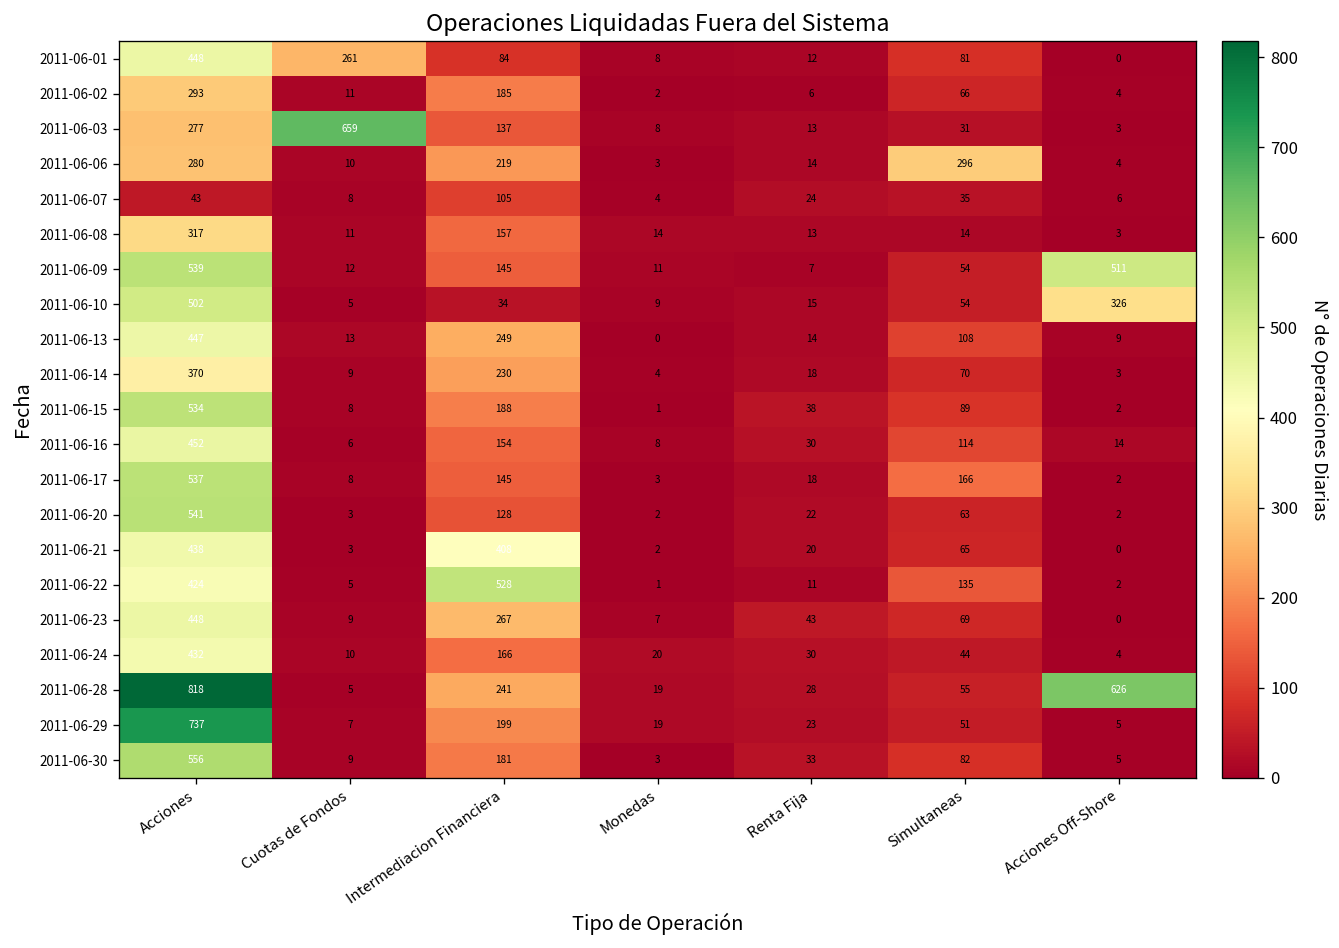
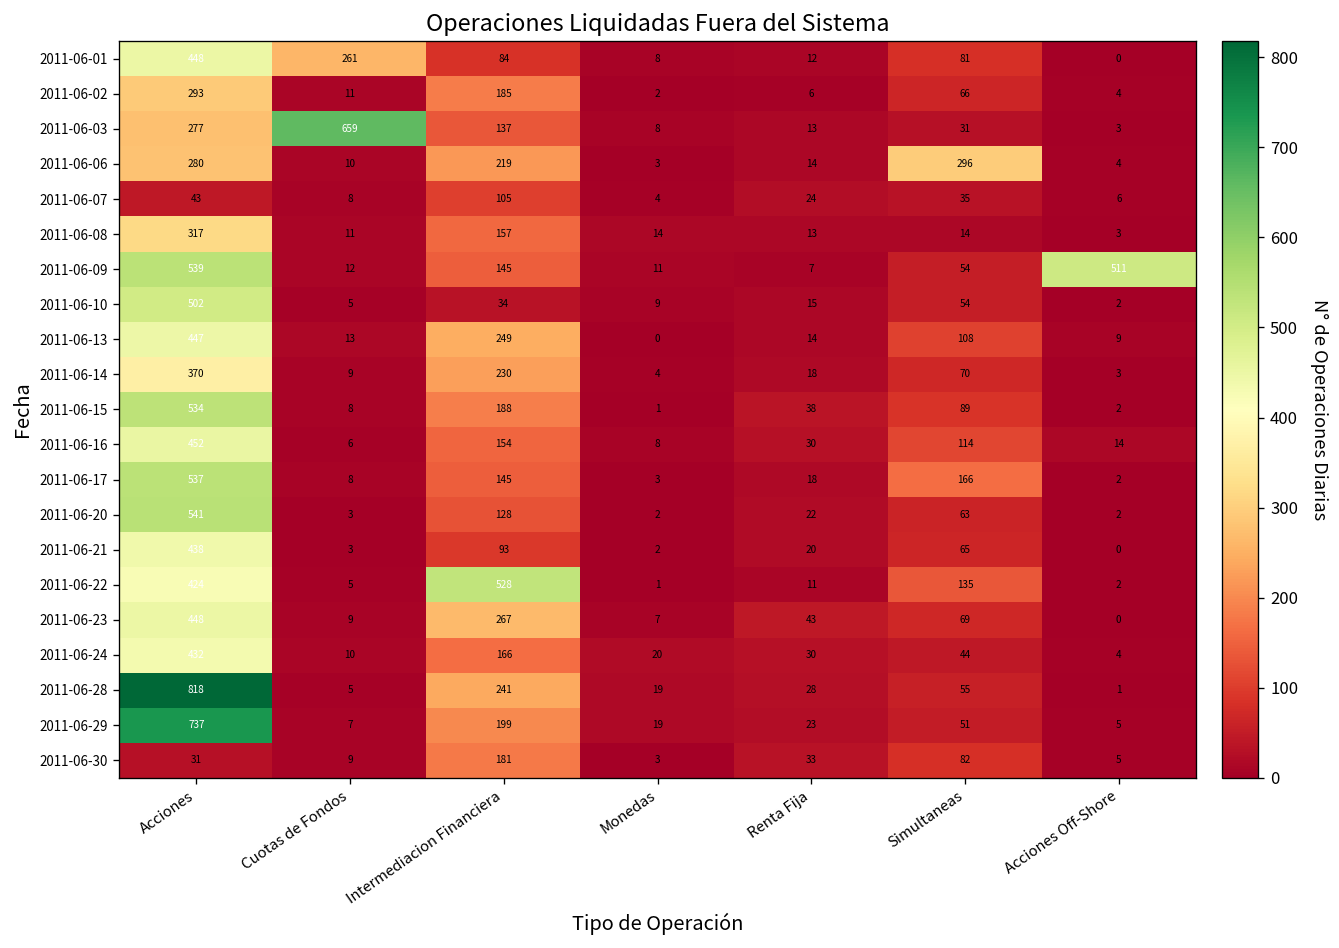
2011-06-10, Acciones Off-Shore: 326 -> 2
2011-06-21, Intermediacion Financiera: 408 -> 93
2011-06-28, Acciones Off-Shore: 626 -> 1
2011-06-30, Acciones: 556 -> 31
